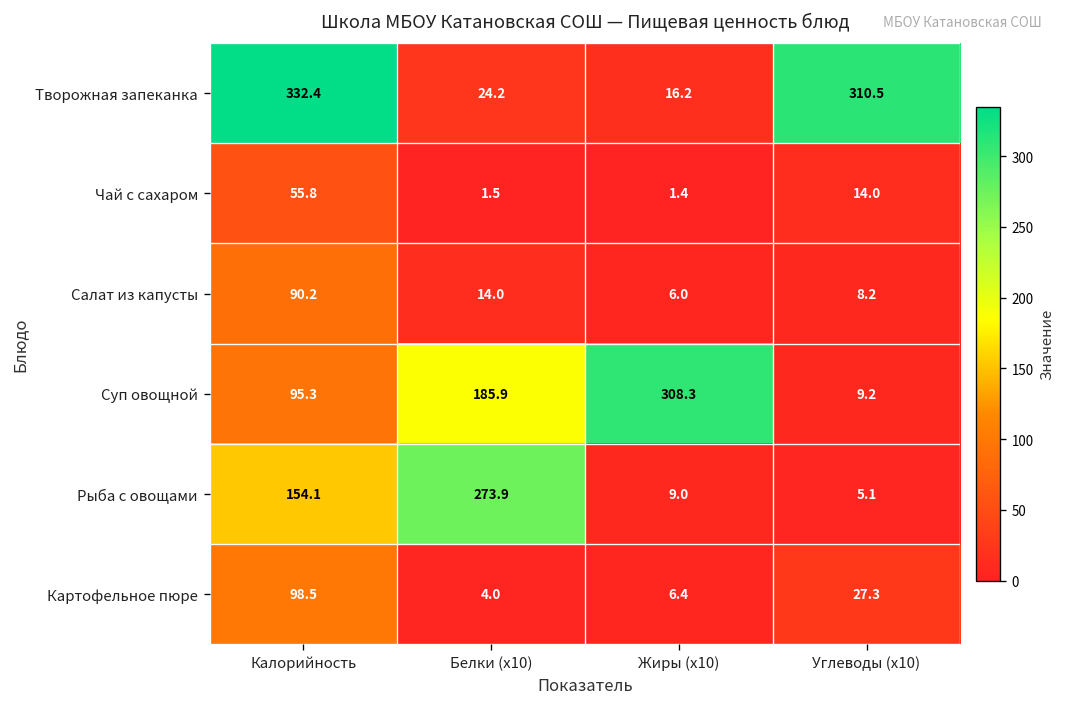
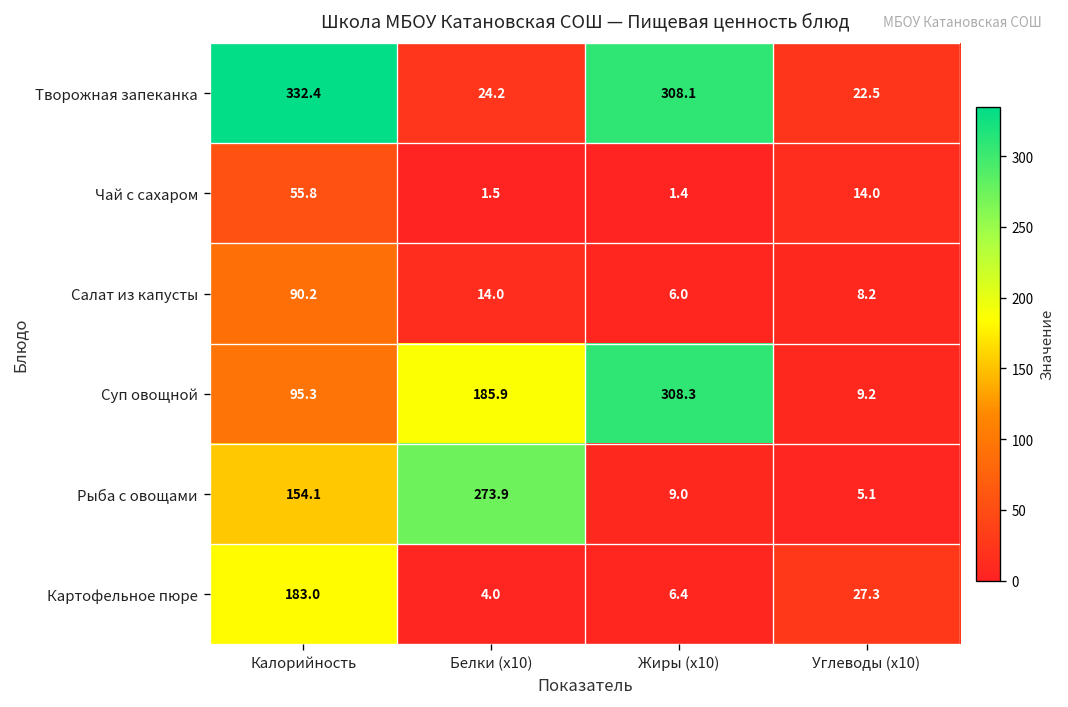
Творожная запеканка, Жиры (х10): 16.2 -> 308.1
Творожная запеканка, Углеводы (х10): 310.5 -> 22.5
Картофельное пюре, Калорийность: 98.5 -> 183.0
